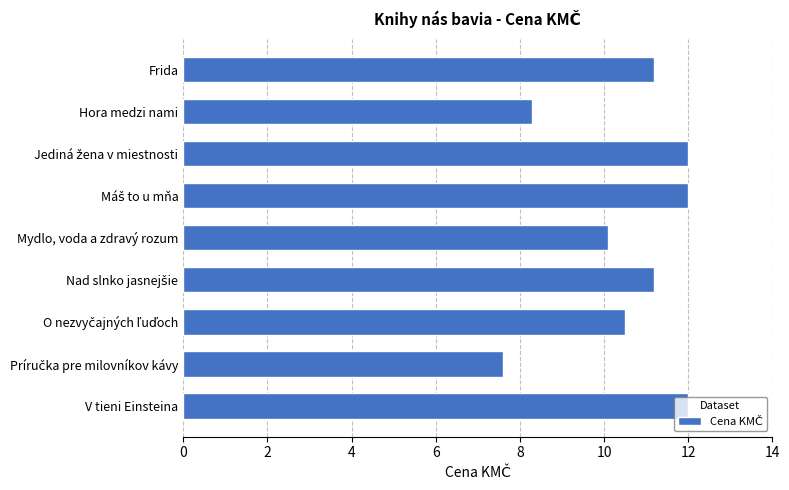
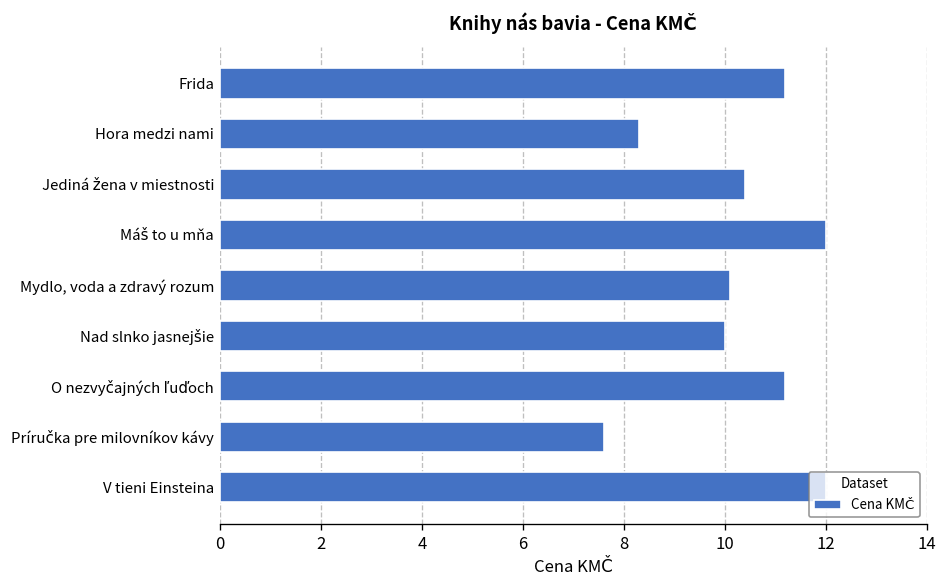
Jediná žena v miestnosti: 12.0 -> 10.4
Nad slnko jasnejšie: 11.2 -> 10.0
O nezvyčajných ľuďoch: 10.5 -> 11.2
